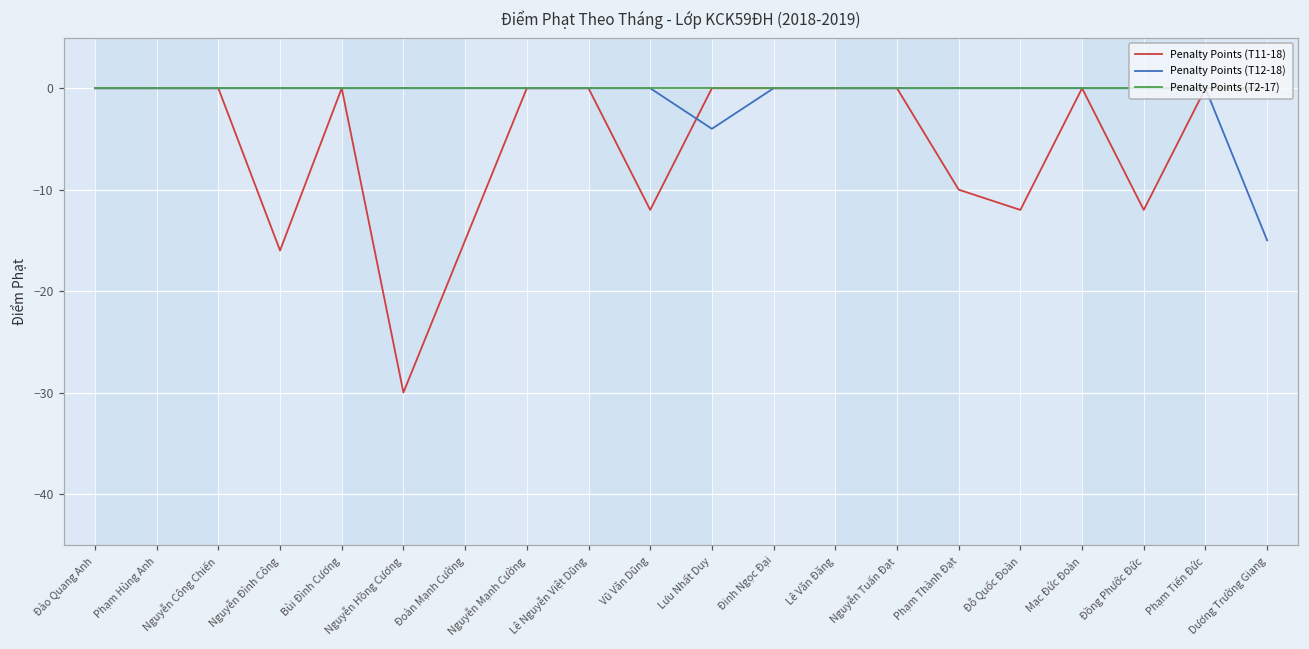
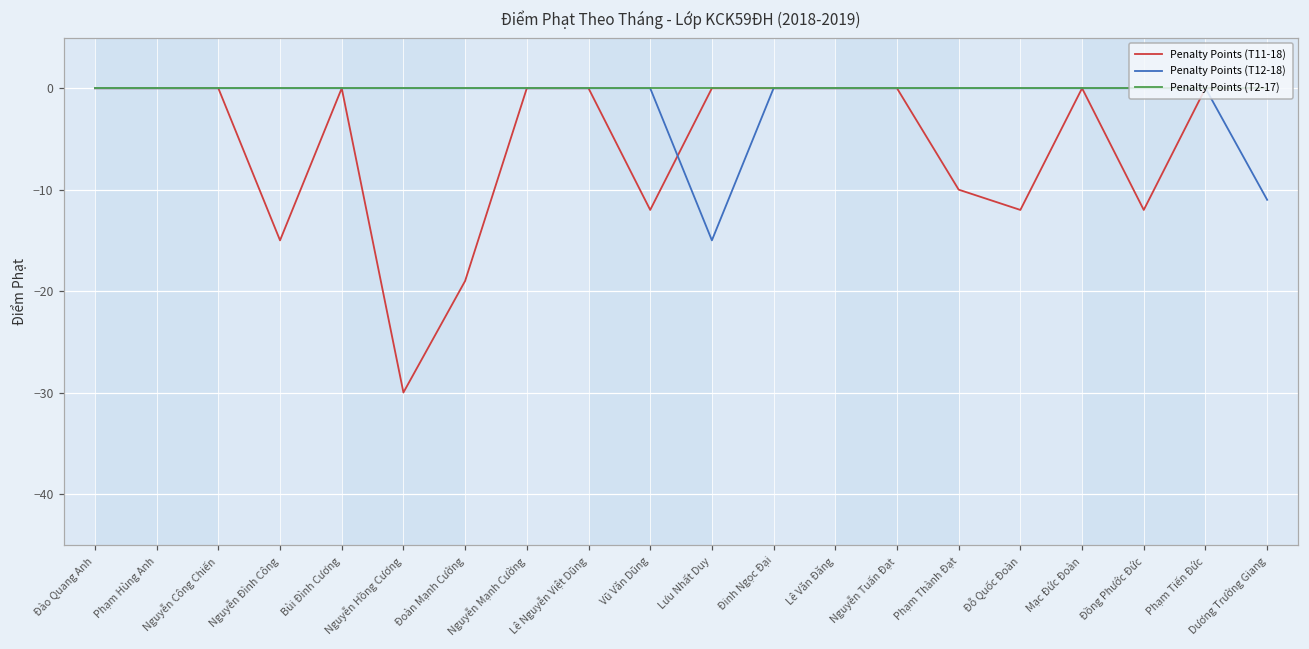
Penalty Points (T11-18), Nguyễn Đình Công: -16 -> -15
Penalty Points (T11-18), Đoàn Mạnh Cường: -15 -> -19
Penalty Points (T12-18), Lưu Nhất Duy: -4 -> -15
Penalty Points (T12-18), Dương Trường Giang: -15 -> -11
